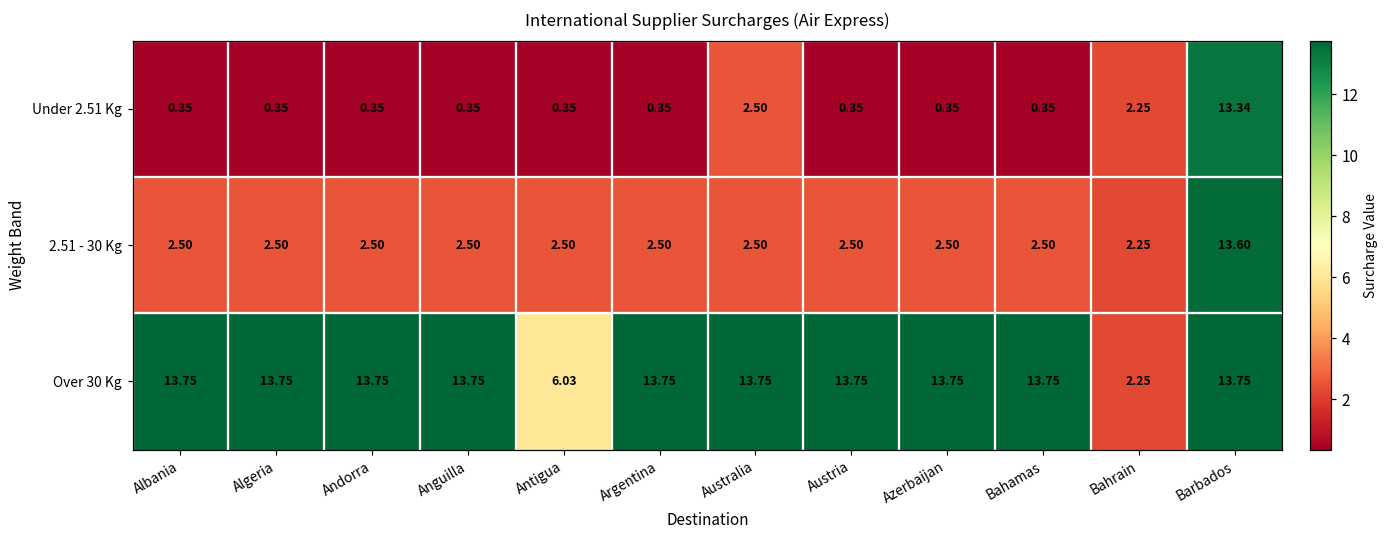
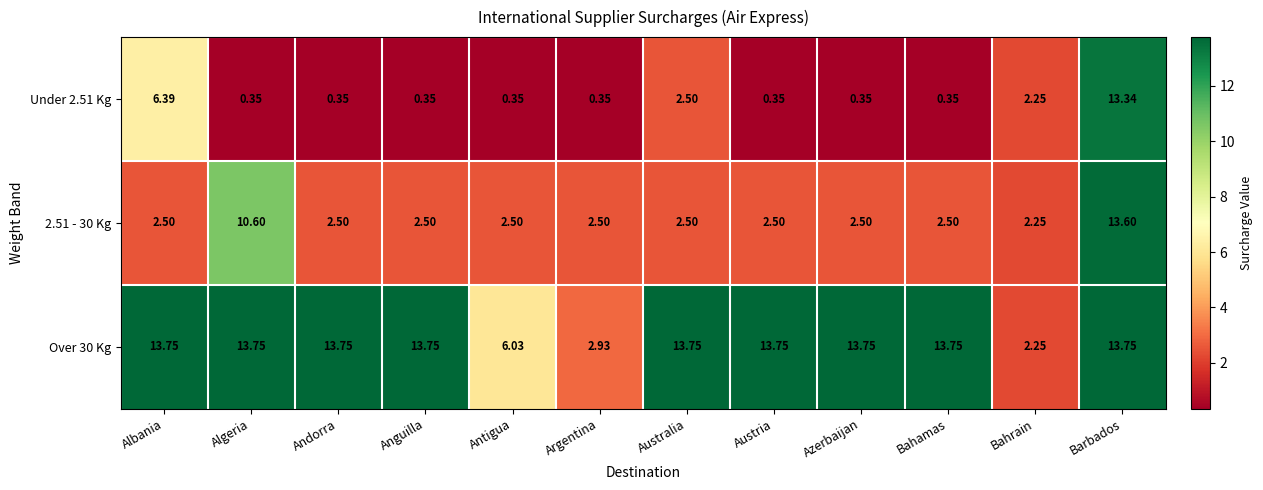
Under 2.51 Kg, Albania: 0.35 -> 6.39
2.51 - 30 Kg, Algeria: 2.50 -> 10.60
Over 30 Kg, Argentina: 13.75 -> 2.93
